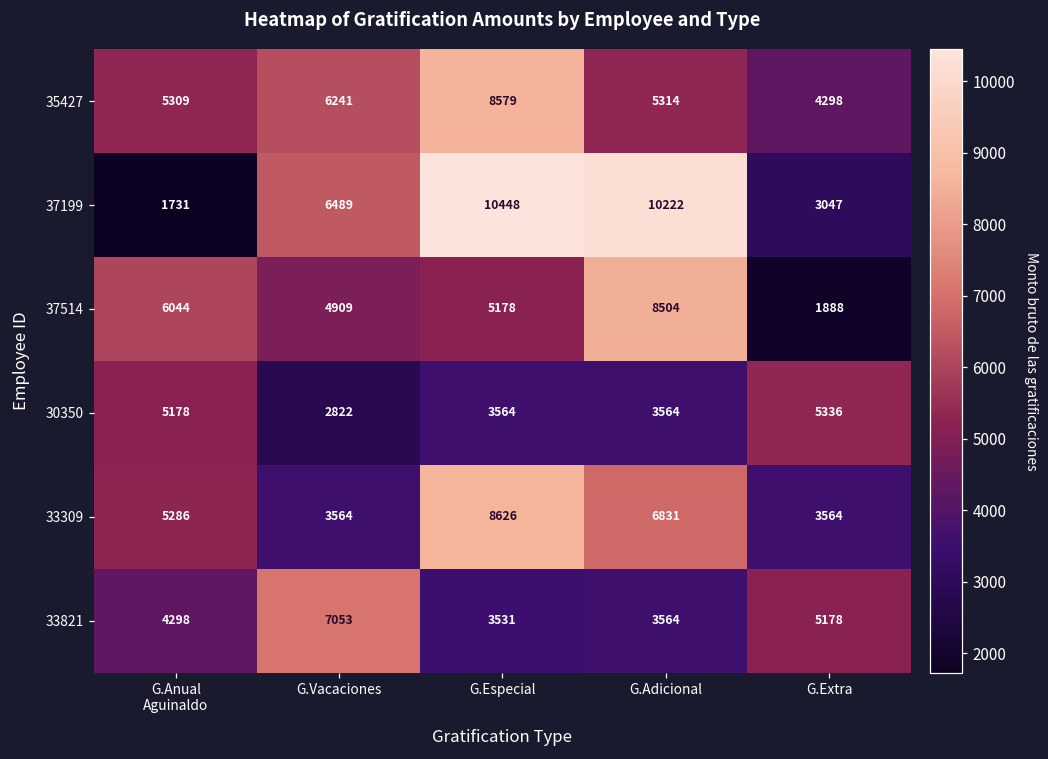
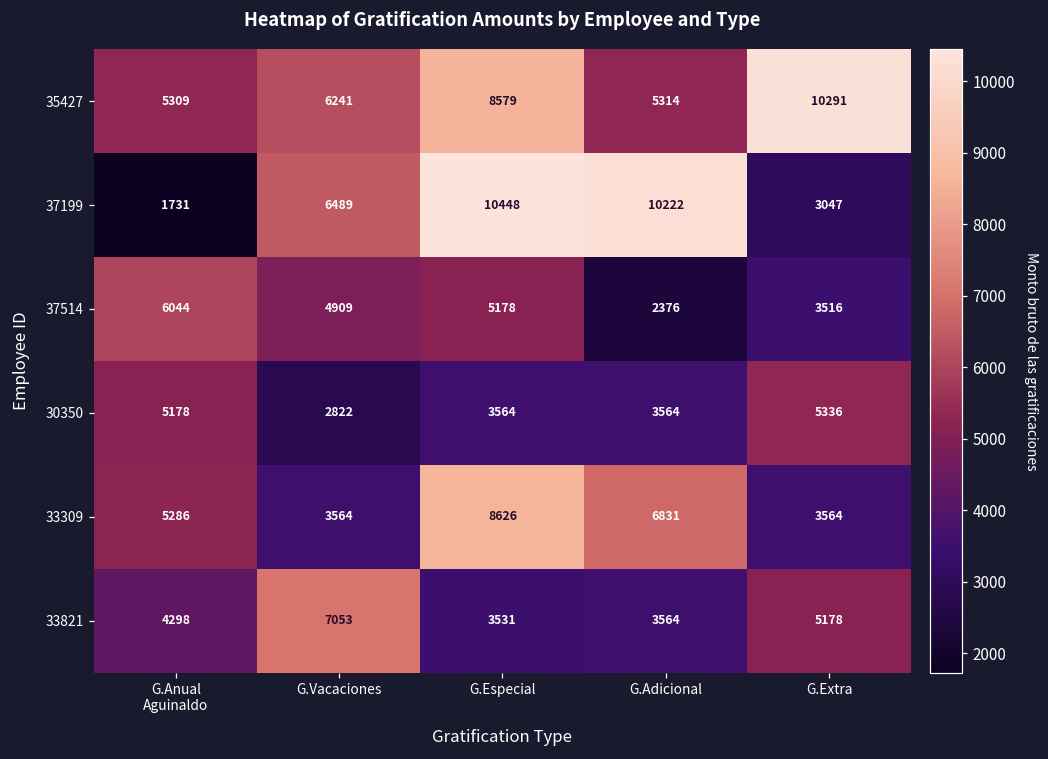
35427, G.Extra: 4298 -> 10291
37514, G.Adicional: 8504 -> 2376
37514, G.Extra: 1888 -> 3516
